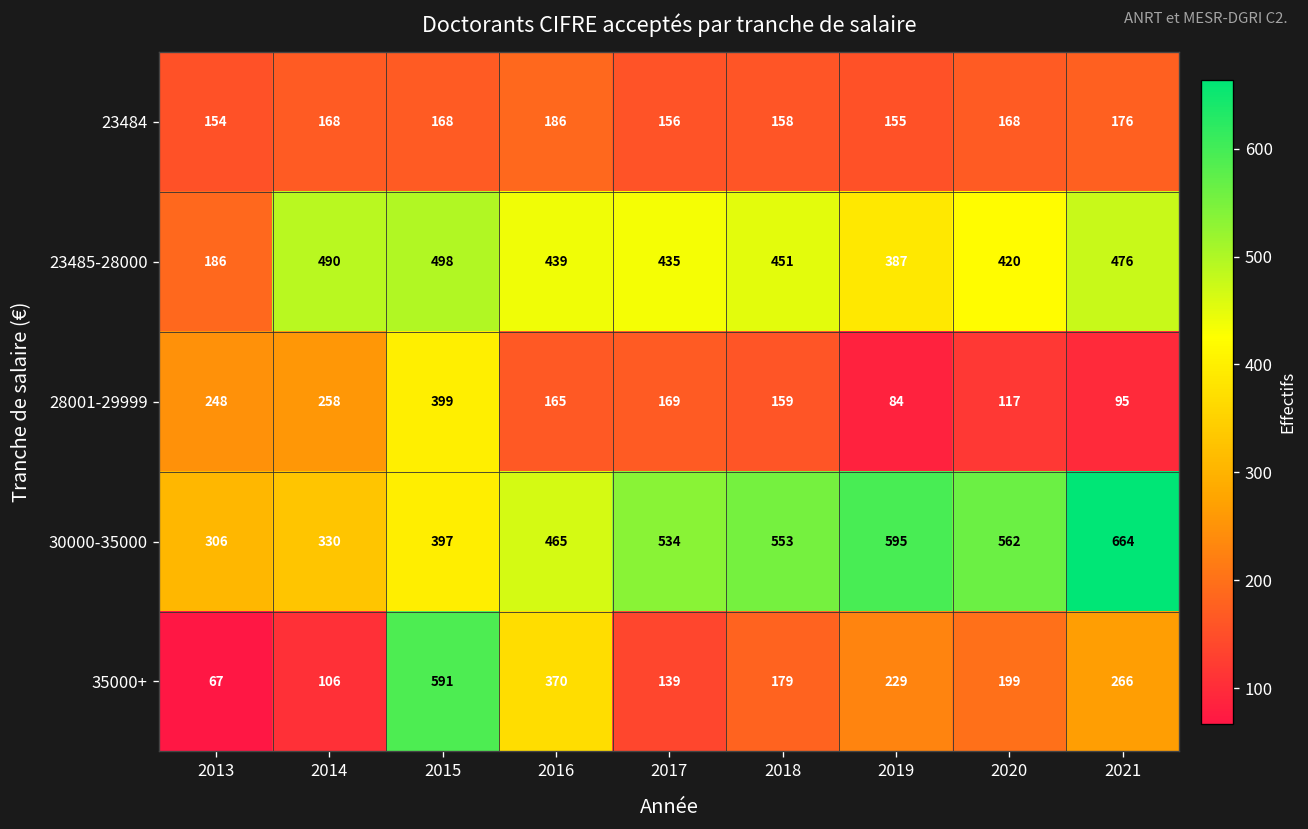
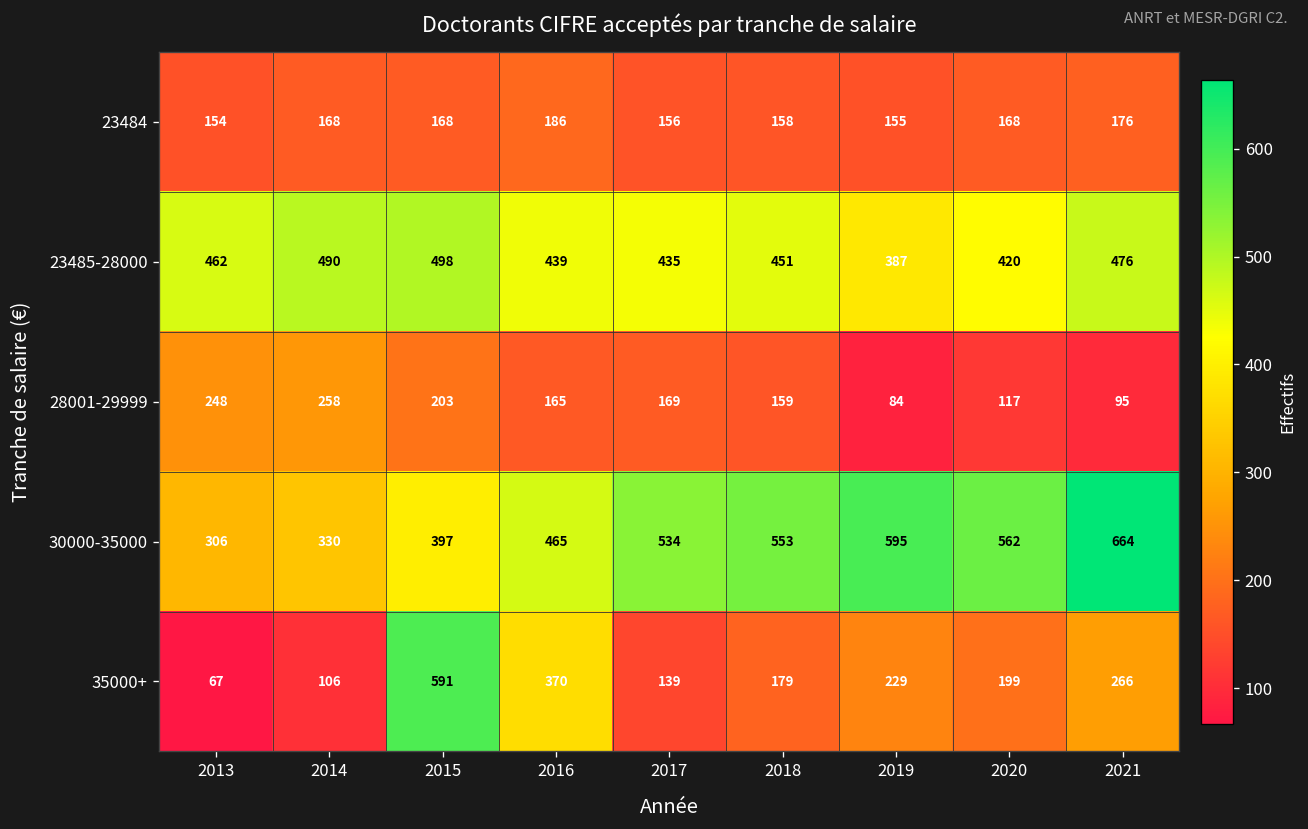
23485-28000, 2013: 186 -> 462
28001-29999, 2015: 399 -> 203
